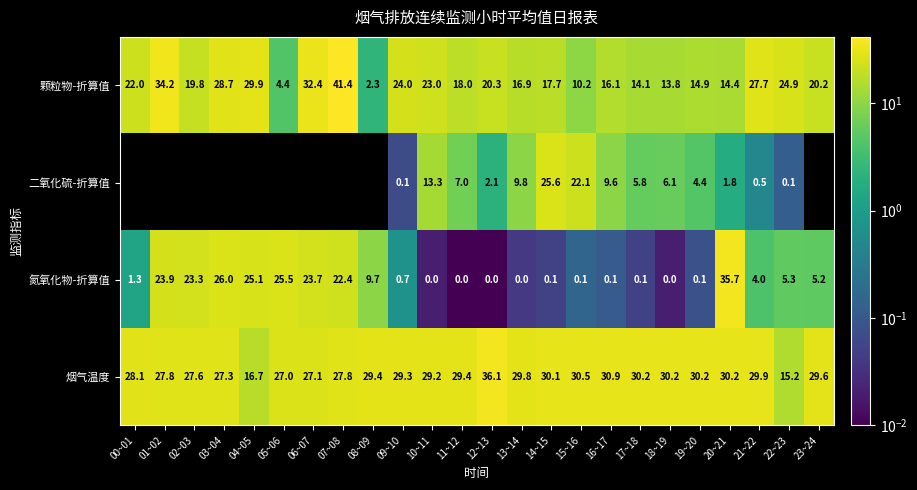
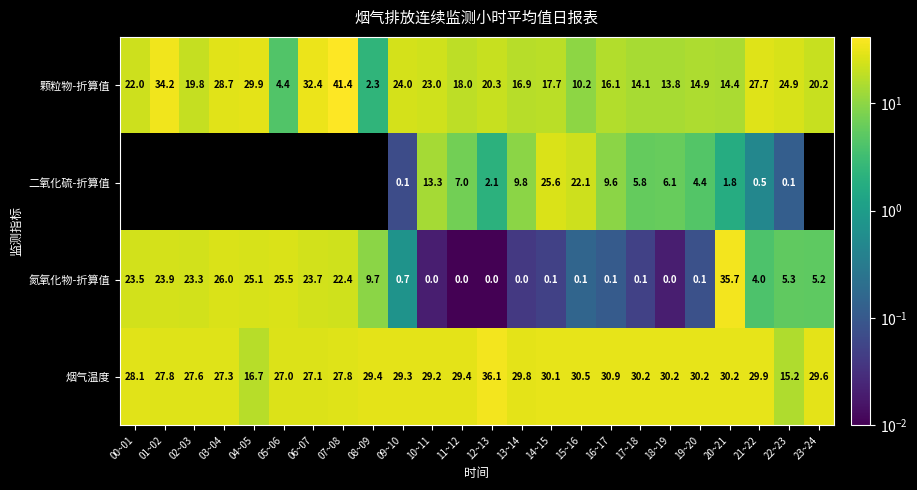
氮氧化物-折算值, 00~01: 1.3 -> 23.5
